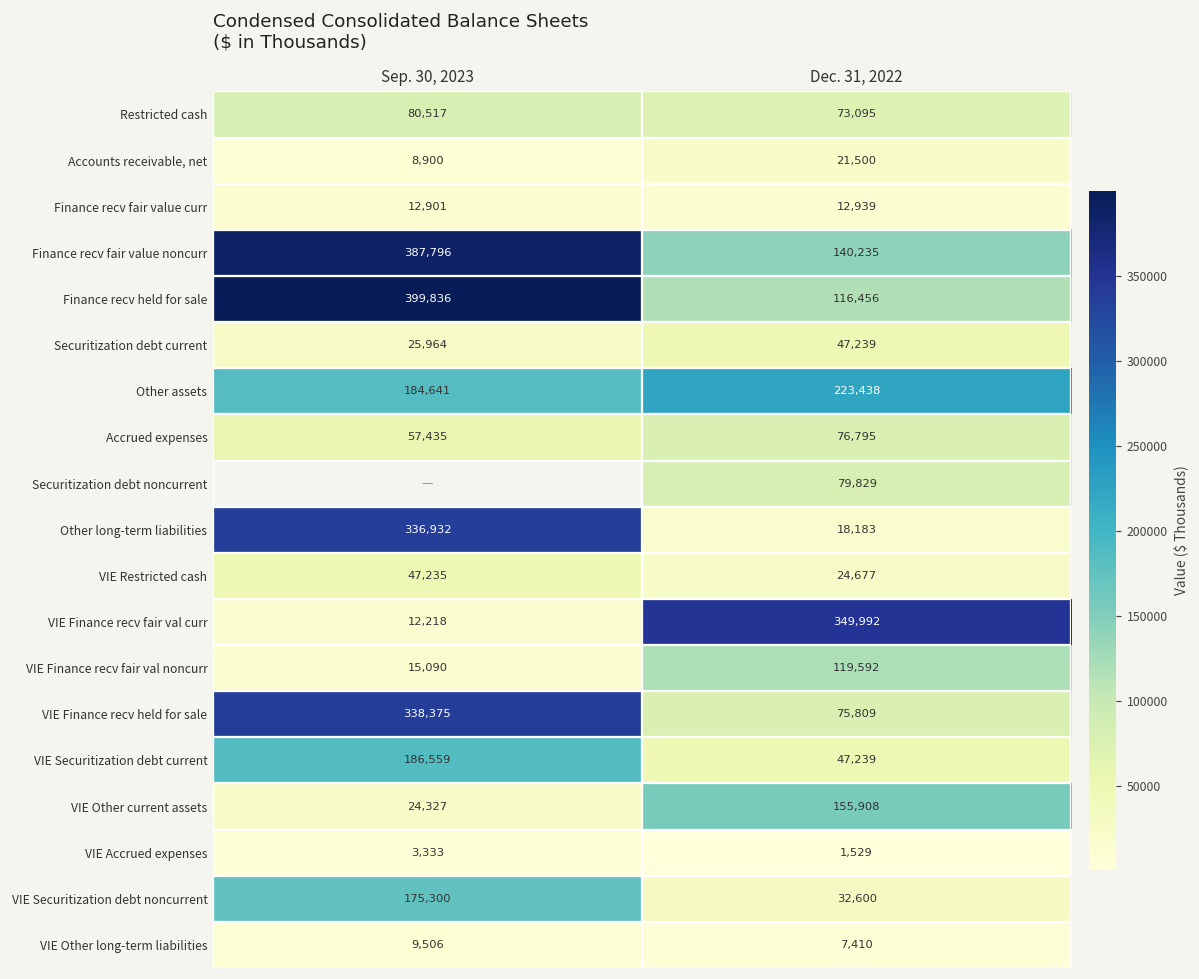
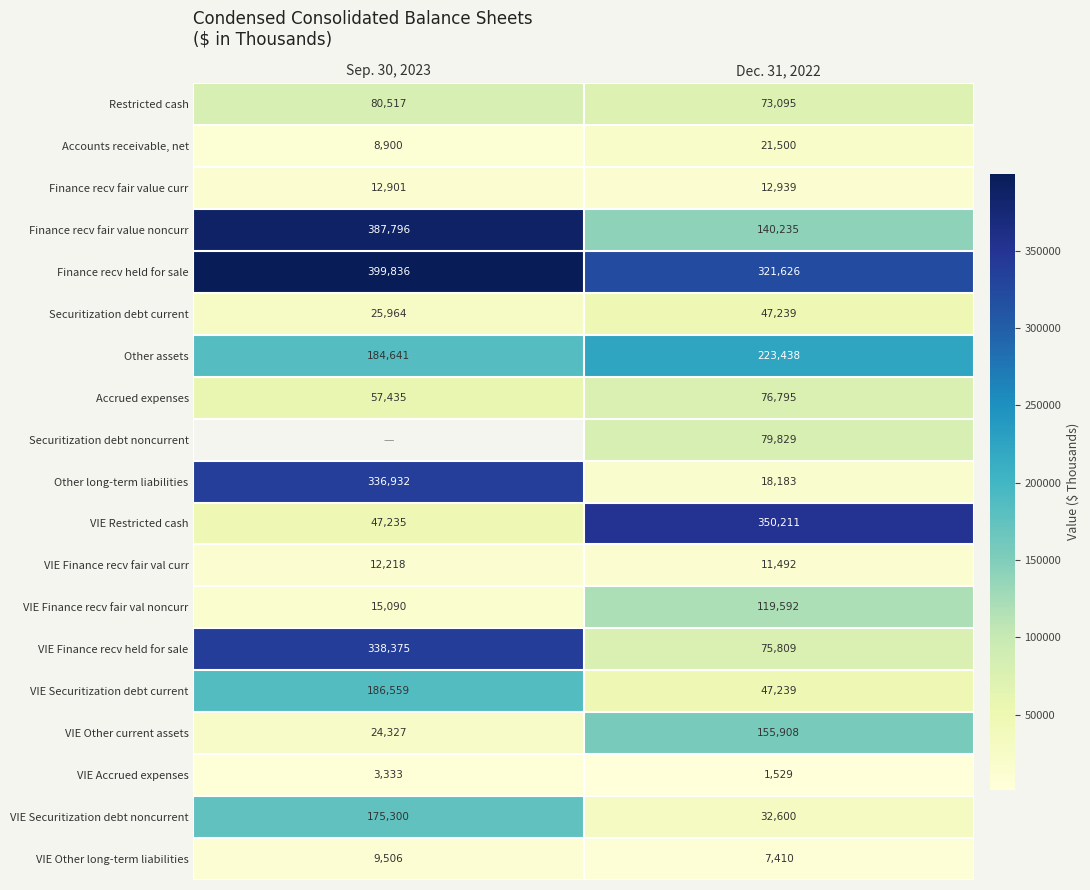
Finance recv held for sale, Dec. 31, 2022: 116,456 -> 321,626
VIE Restricted cash, Dec. 31, 2022: 24,677 -> 350,211
VIE Finance recv fair val curr, Dec. 31, 2022: 349,992 -> 11,492
